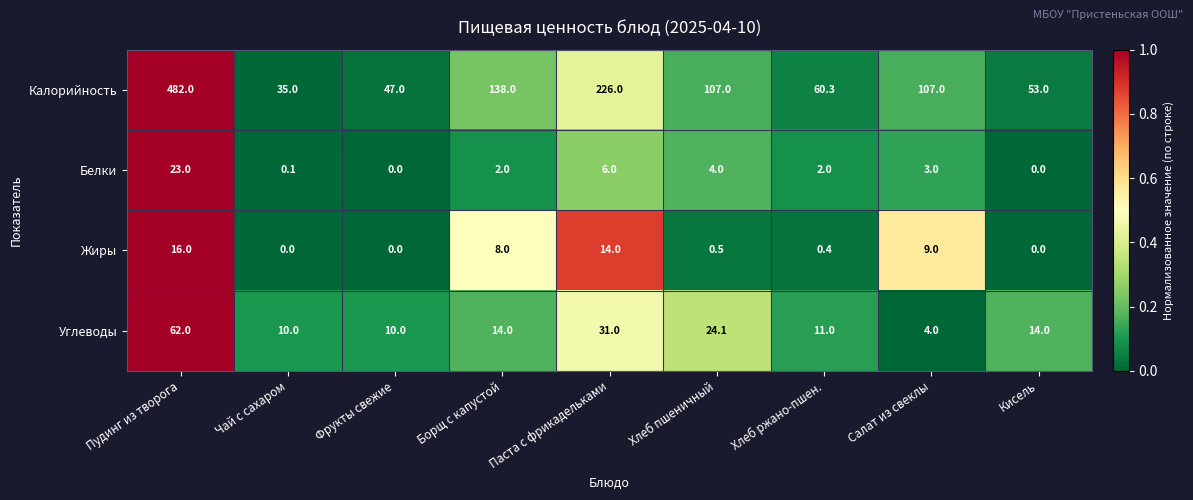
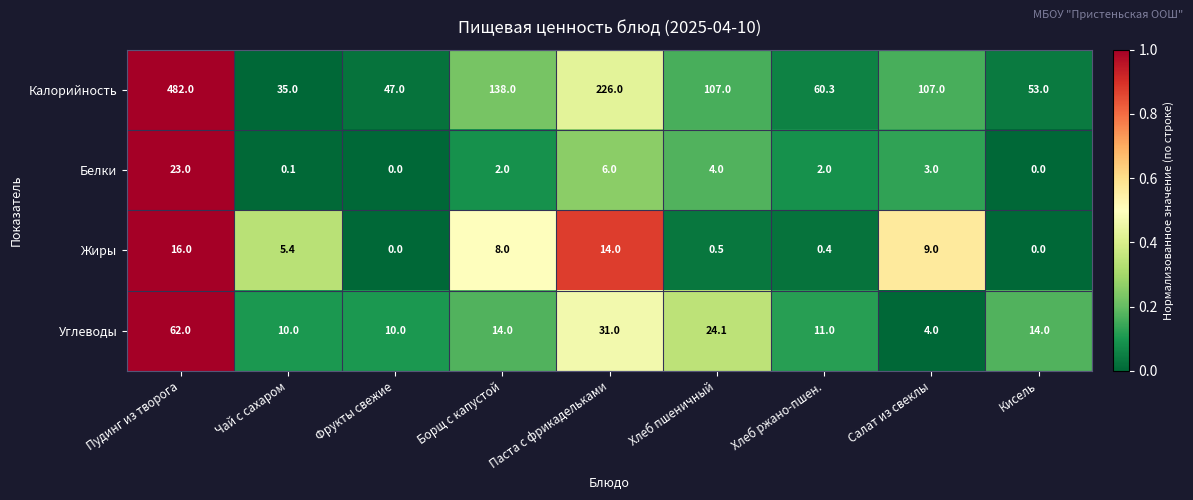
Жиры, Чай с сахаром: 0.0 -> 5.4
